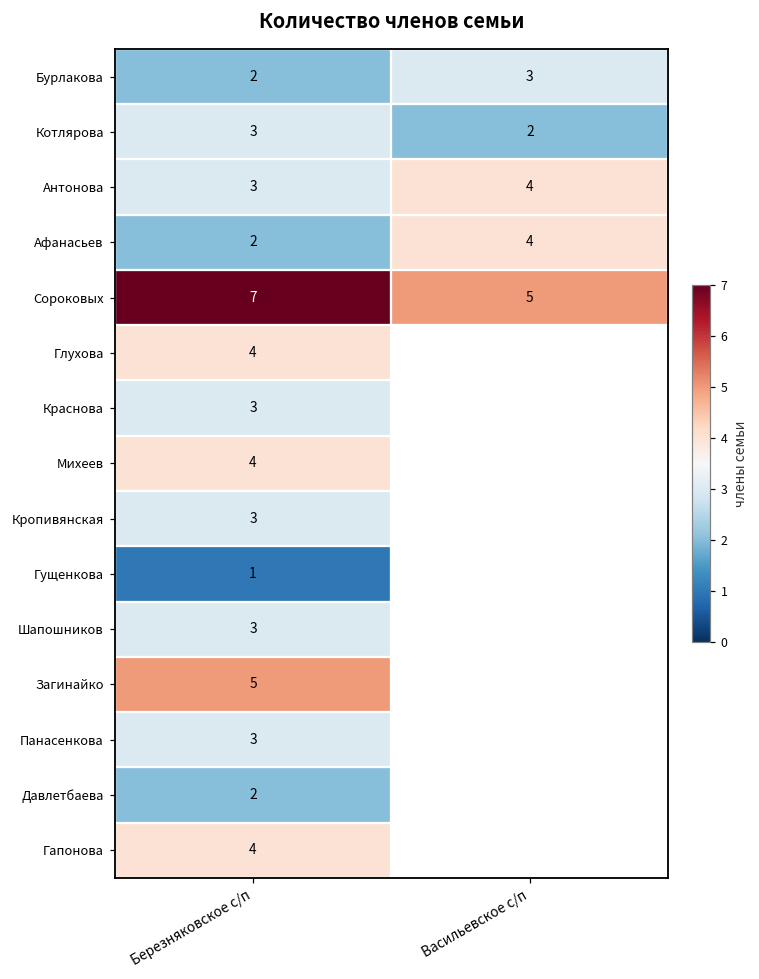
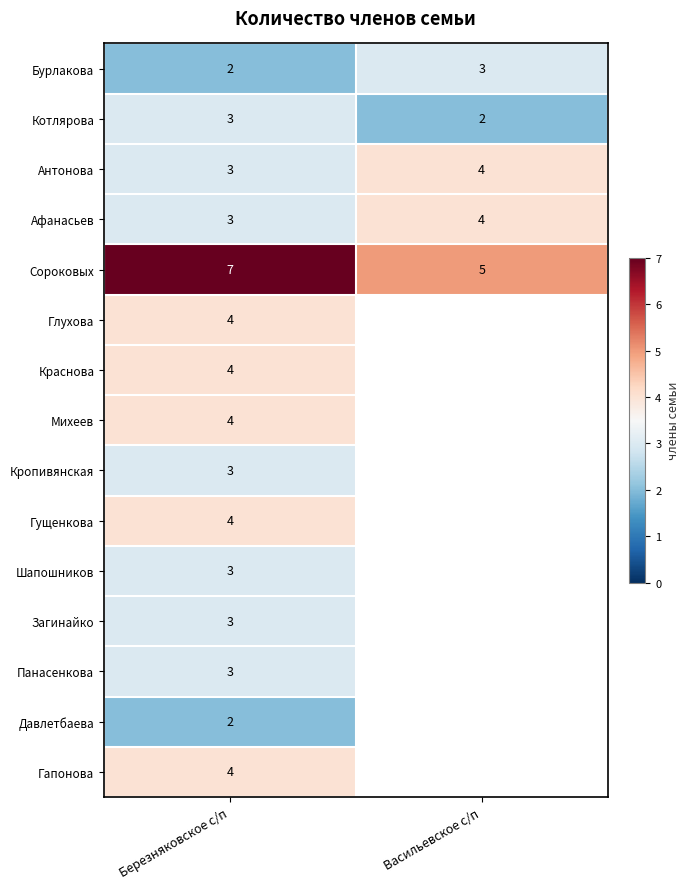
Афанасьев, Березняковское с/п: 2 -> 3
Краснова, Березняковское с/п: 3 -> 4
Гущенкова, Березняковское с/п: 1 -> 4
Загинайко, Березняковское с/п: 5 -> 3
